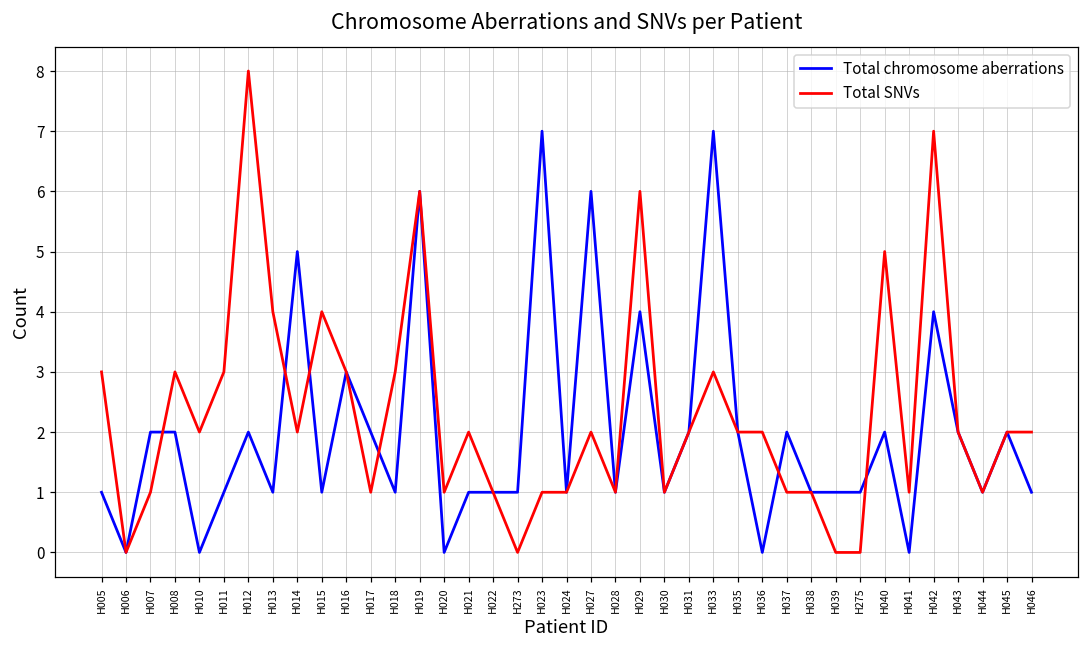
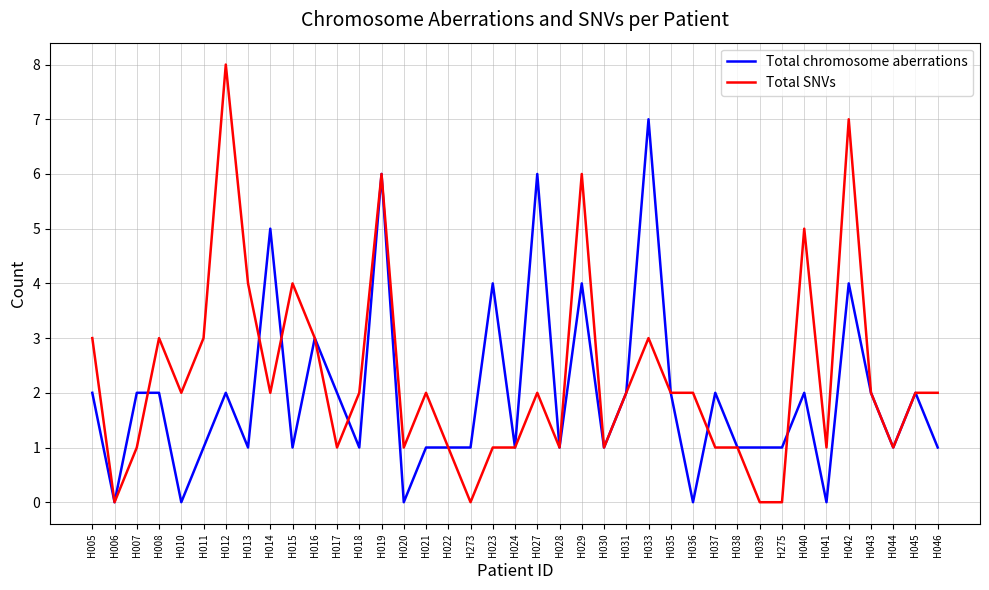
Total chromosome aberrations, H005: 1 -> 2
Total SNVs, H018: 3 -> 2
Total chromosome aberrations, H023: 7 -> 4
